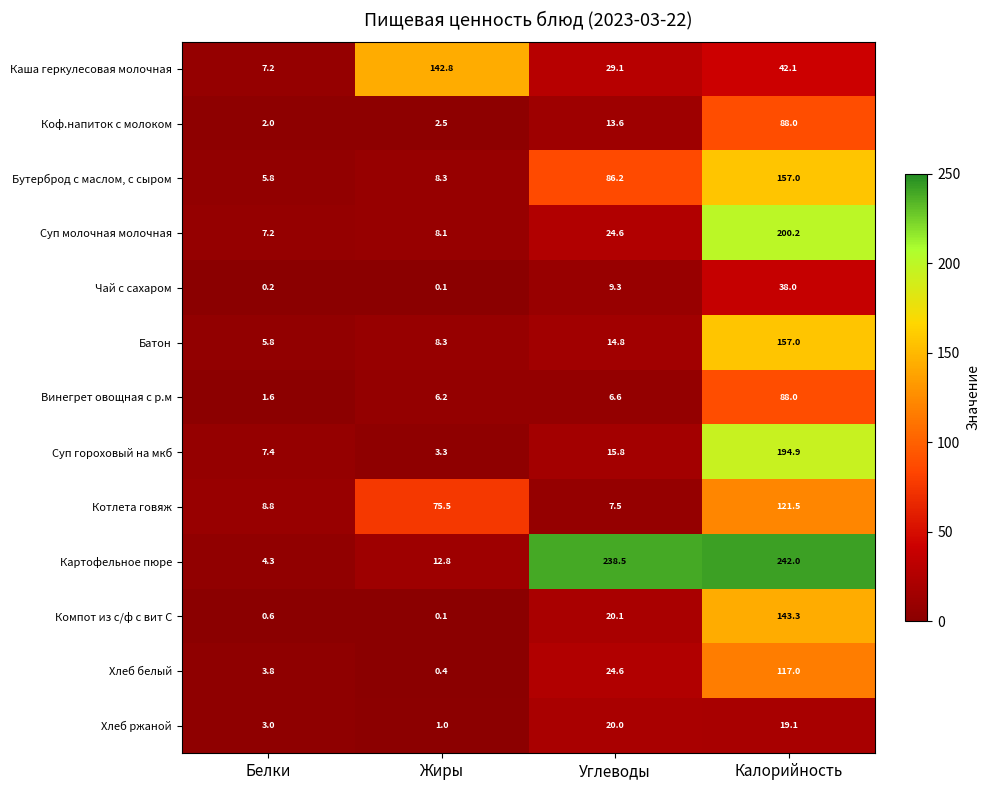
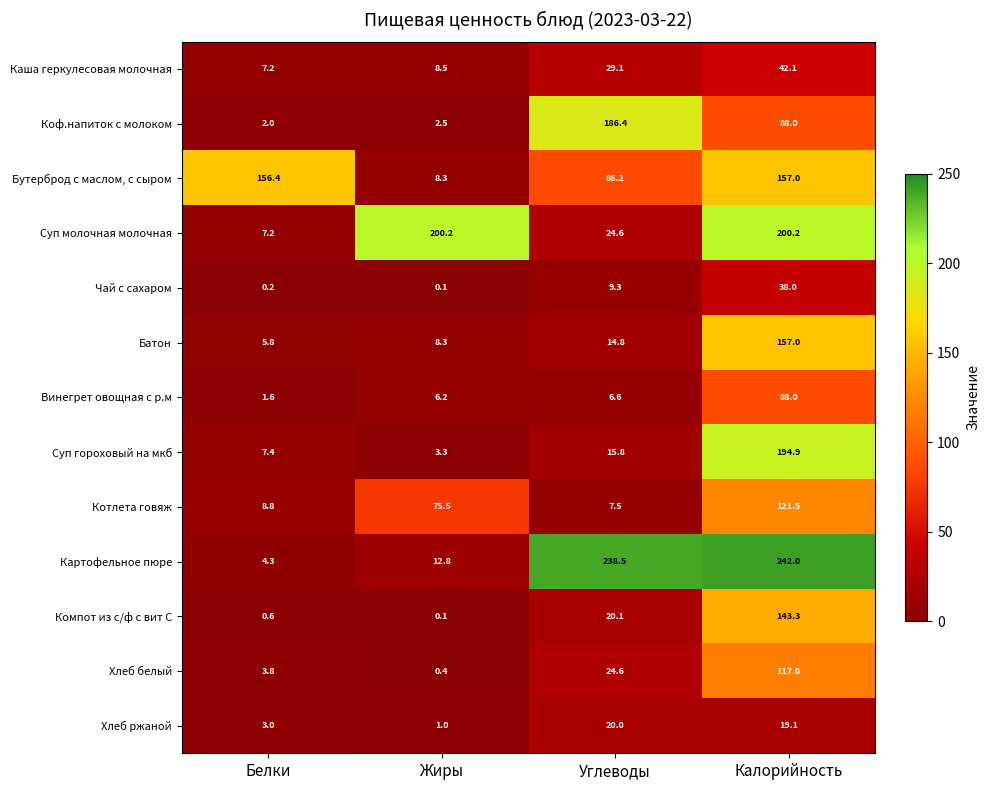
Каша геркулесовая молочная, Жиры: 142.8 -> 8.5
Коф.напиток с молоком, Углеводы: 13.6 -> 186.4
Бутерброд с маслом, с сыром, Белки: 5.8 -> 156.4
Суп молочная молочная, Жиры: 8.1 -> 200.2
